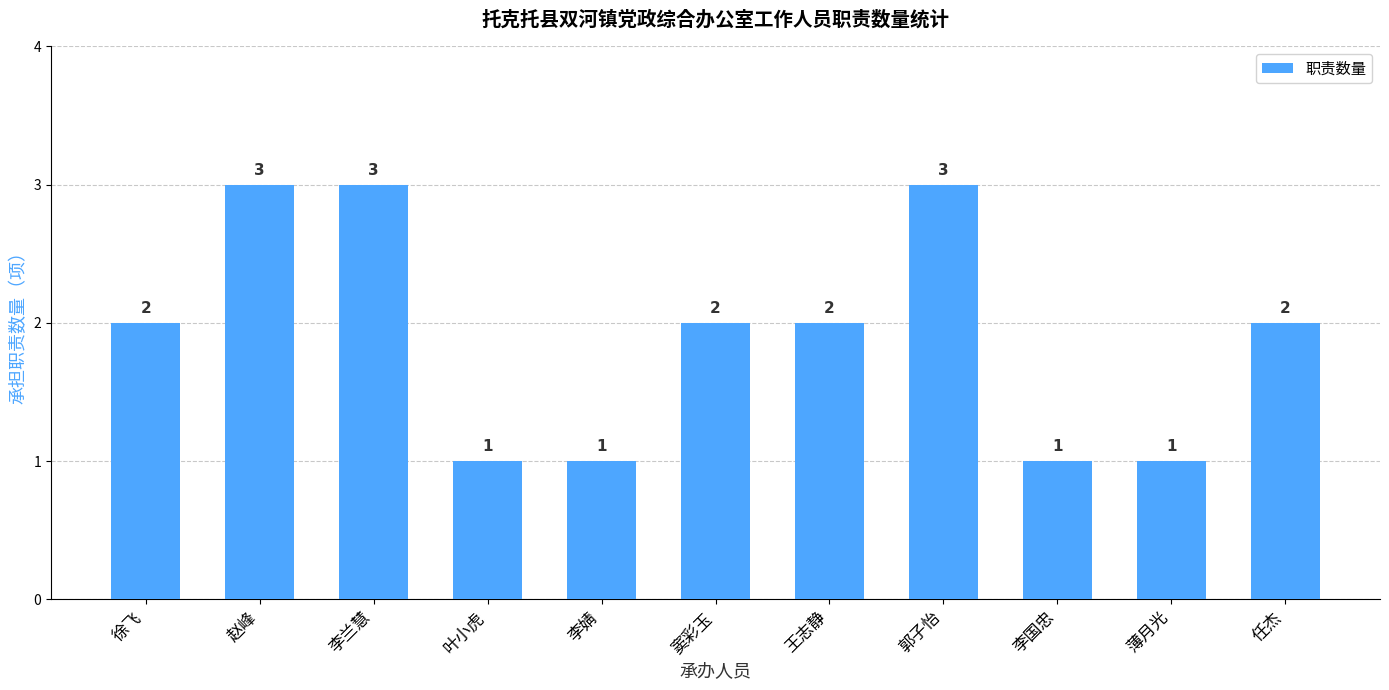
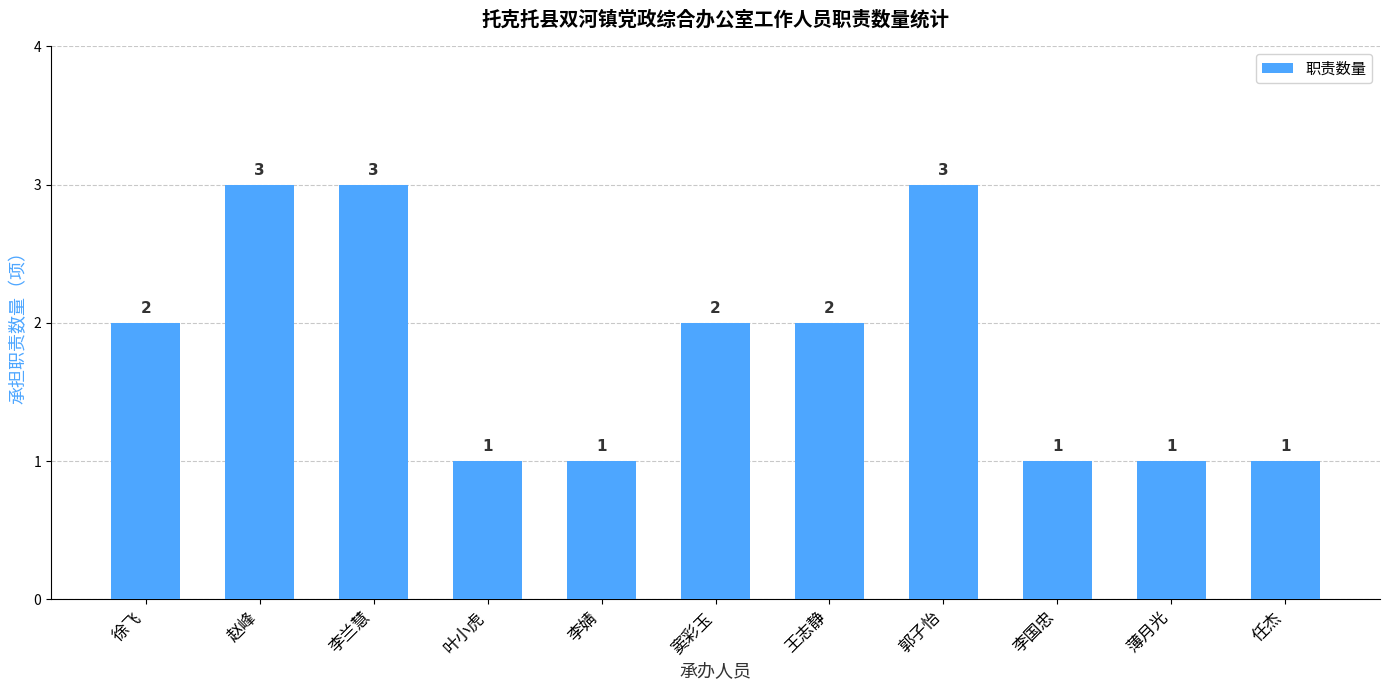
任杰: 2 -> 1
